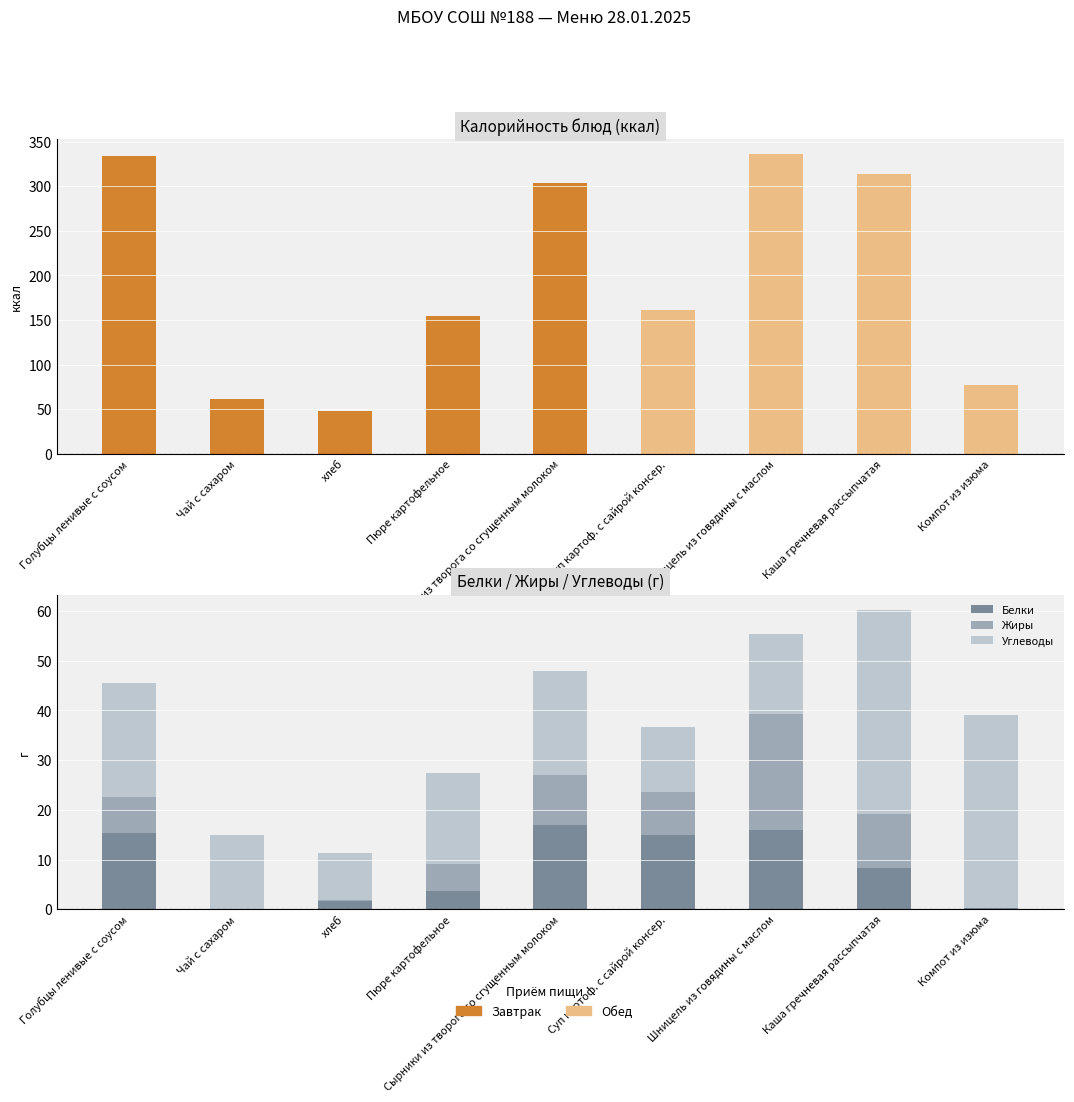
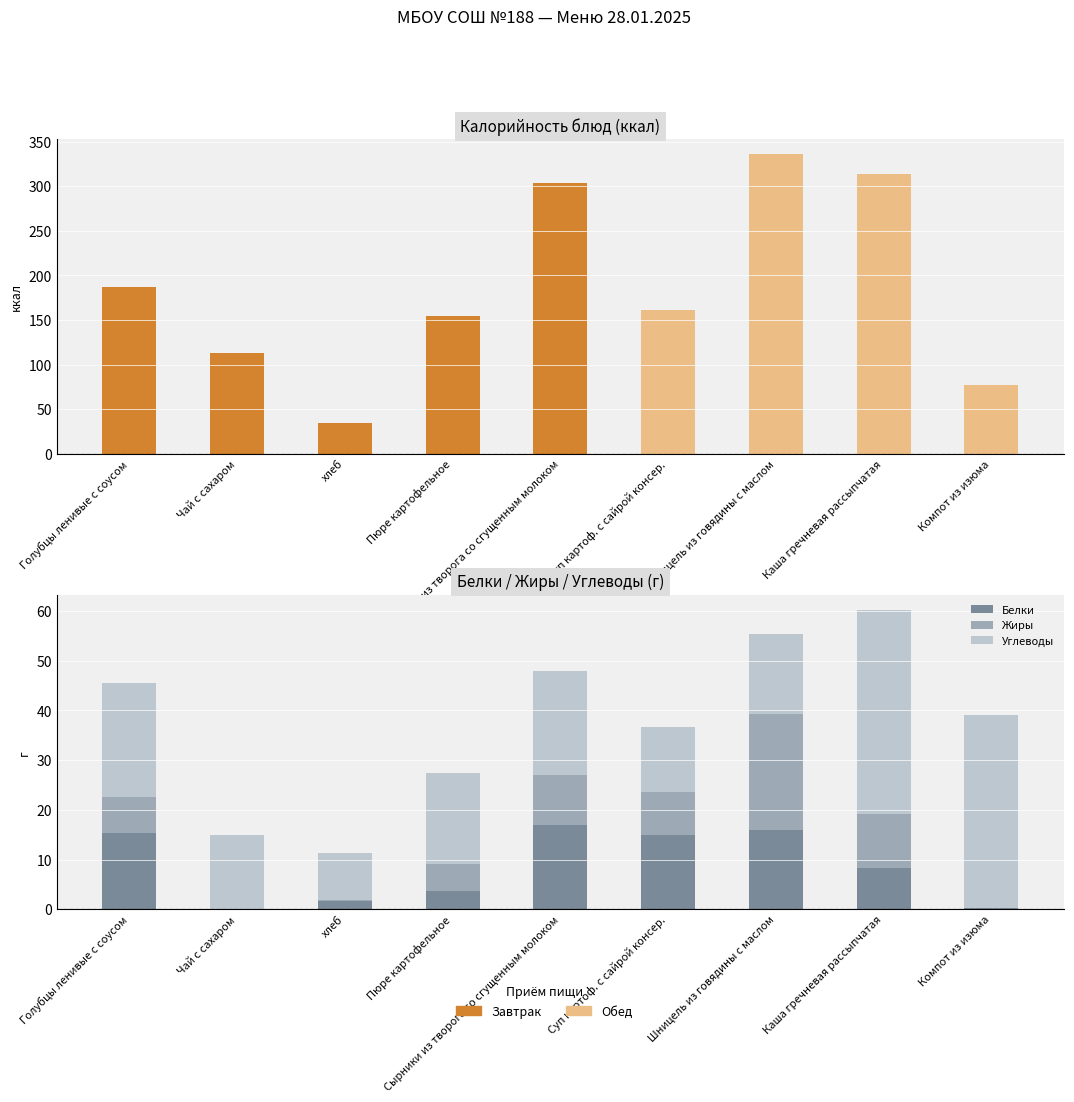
Калорийность блюд (ккал), Голубцы ленивые с соусом: 330 -> 190
Калорийность блюд (ккал), Чай с сахаром: 60 -> 110
Калорийность блюд (ккал), хлеб: 50 -> 30
